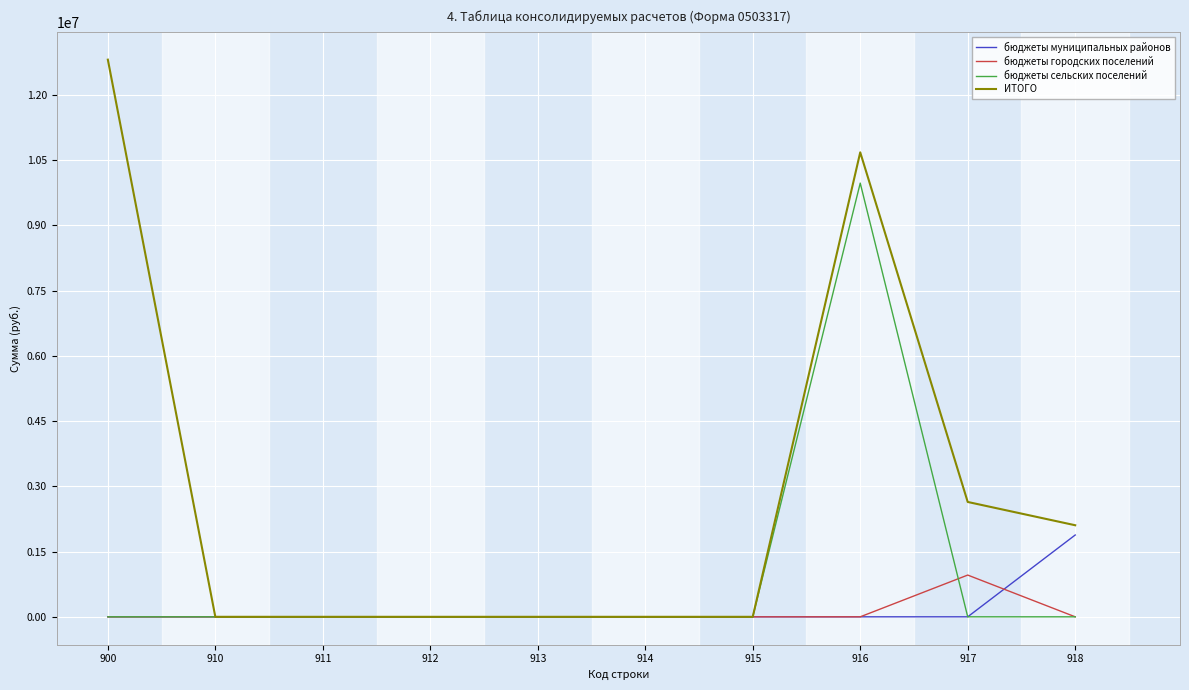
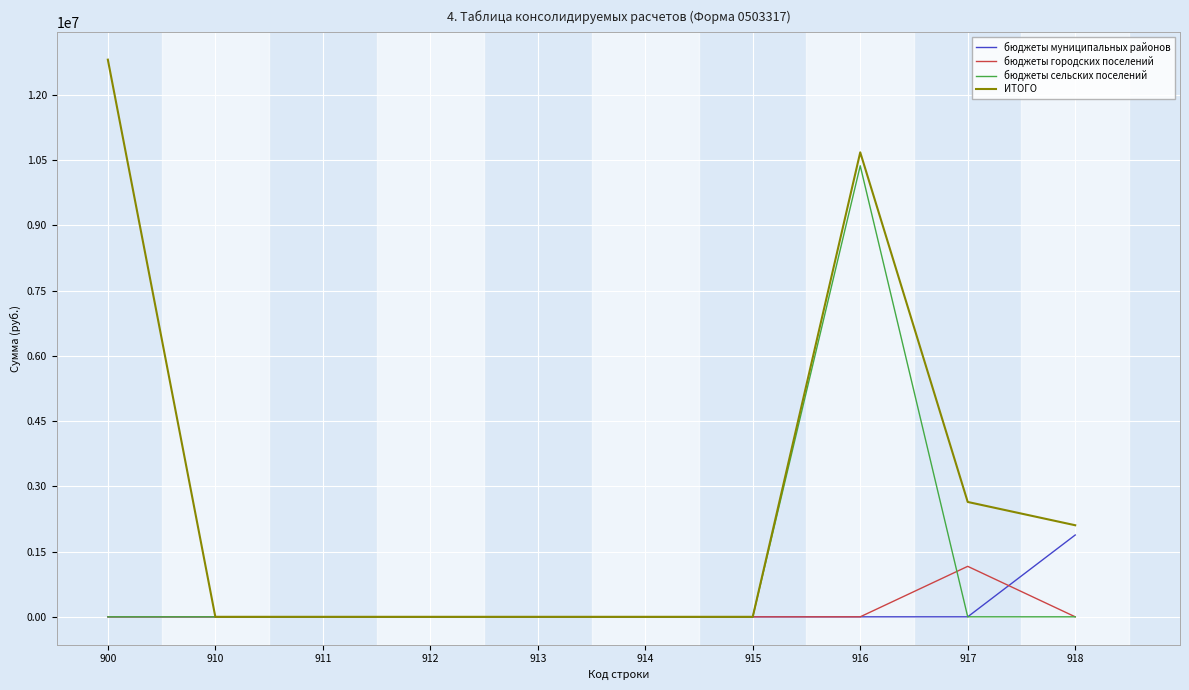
бюджеты сельских поселений, 916: 10000000 -> 10400000
бюджеты городских поселений, 917: 1000000 -> 1200000
